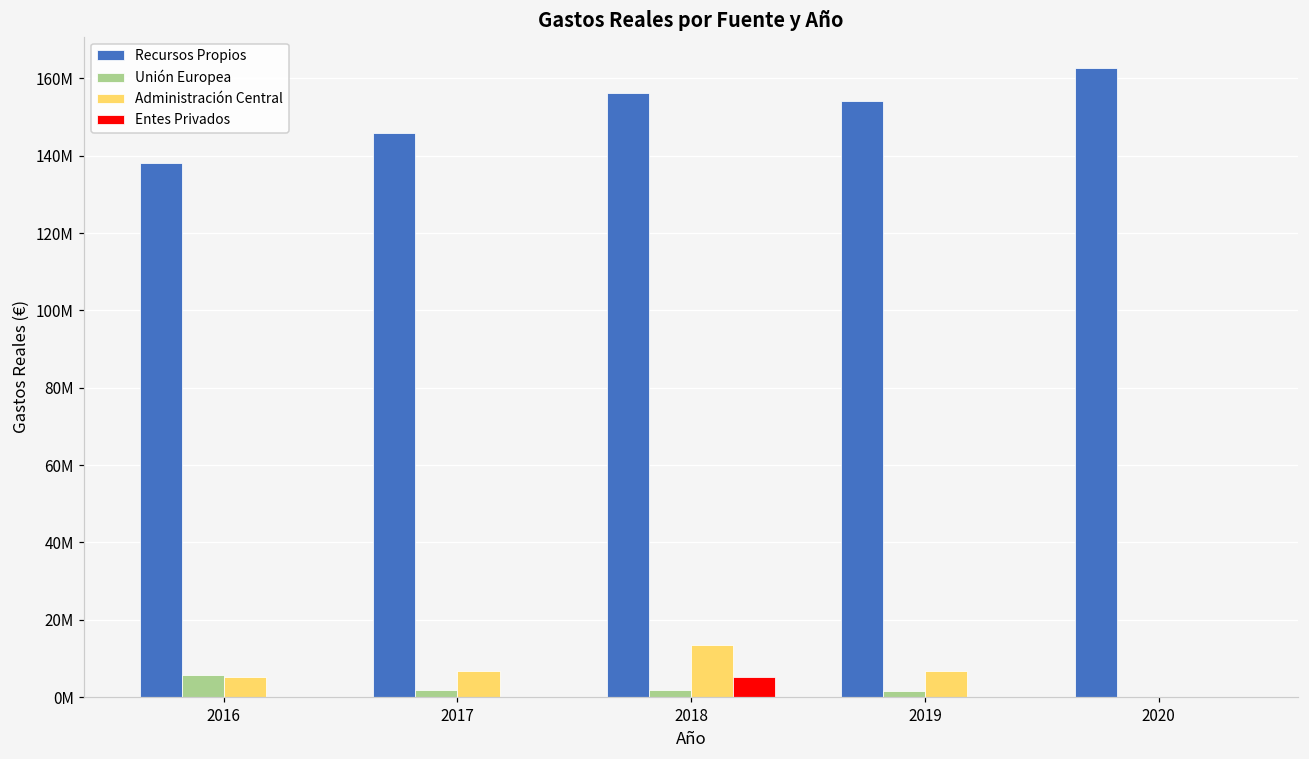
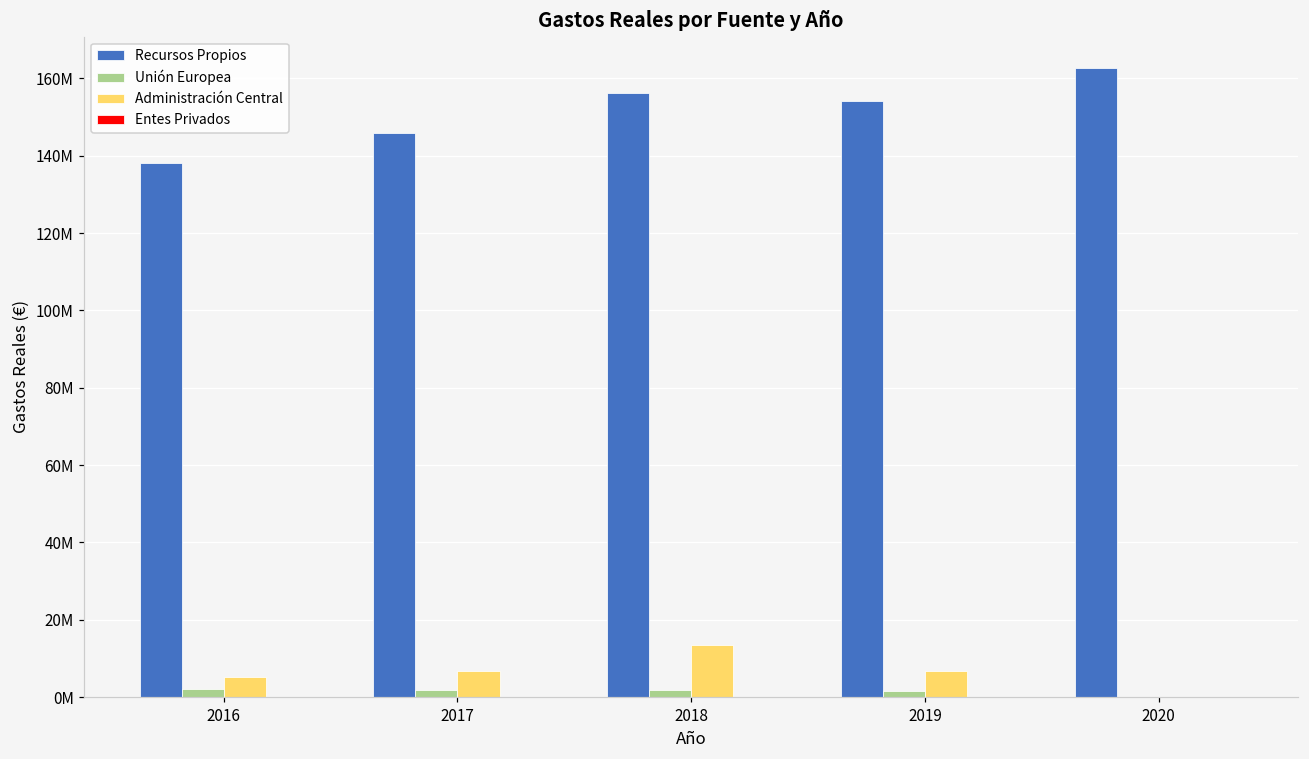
Unión Europea, 2016: 6000000 -> 2000000
Entes Privados, 2018: 5000000 -> 0
